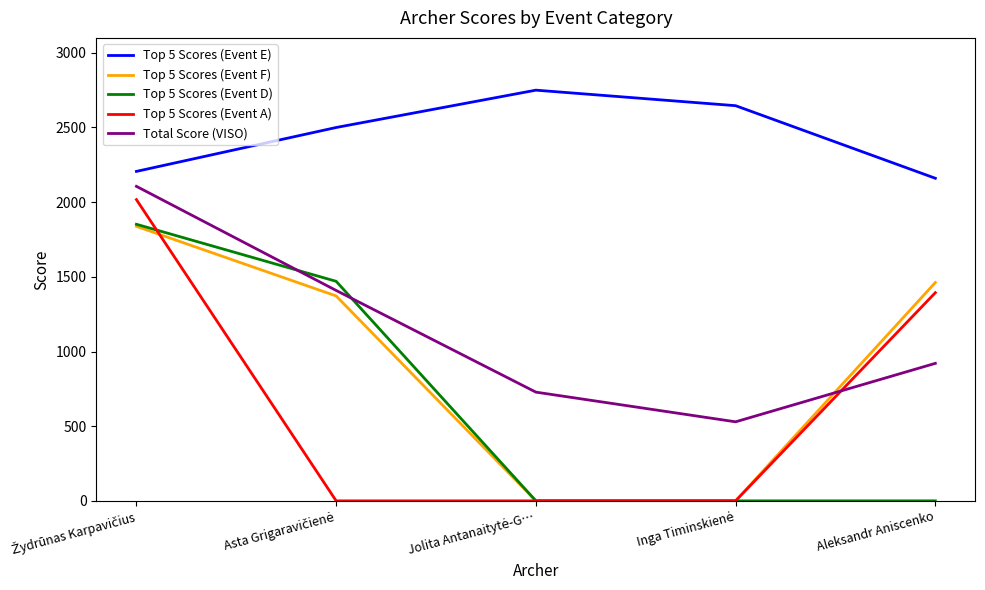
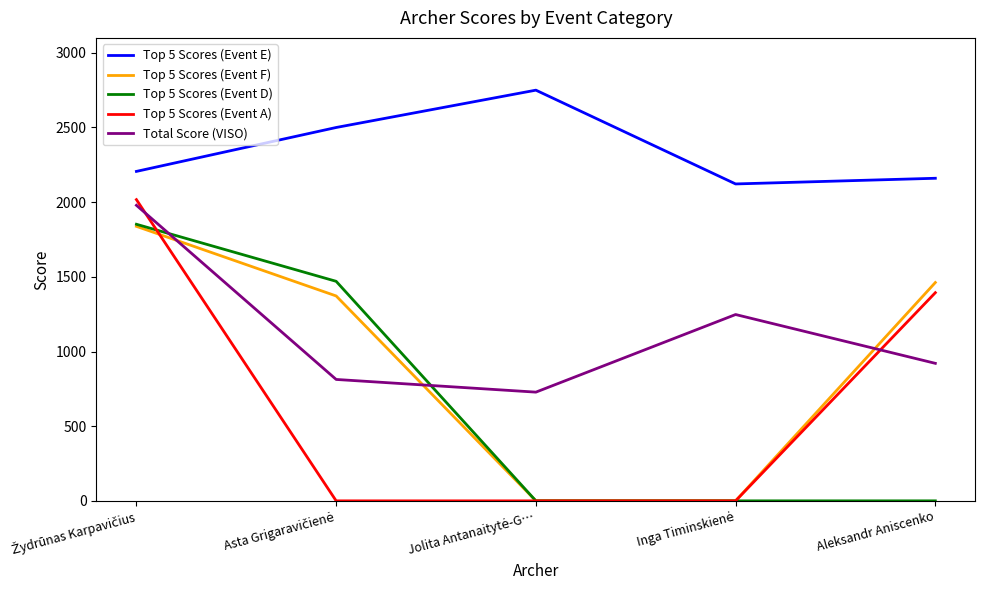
Total Score (VISO), Žydrūnas Karpavičius: 2110 -> 1980
Total Score (VISO), Asta Grigaravičienė: 1410 -> 810
Top 5 Scores (Event E), Inga Timinskienė: 2650 -> 2120
Total Score (VISO), Inga Timinskienė: 530 -> 1250
